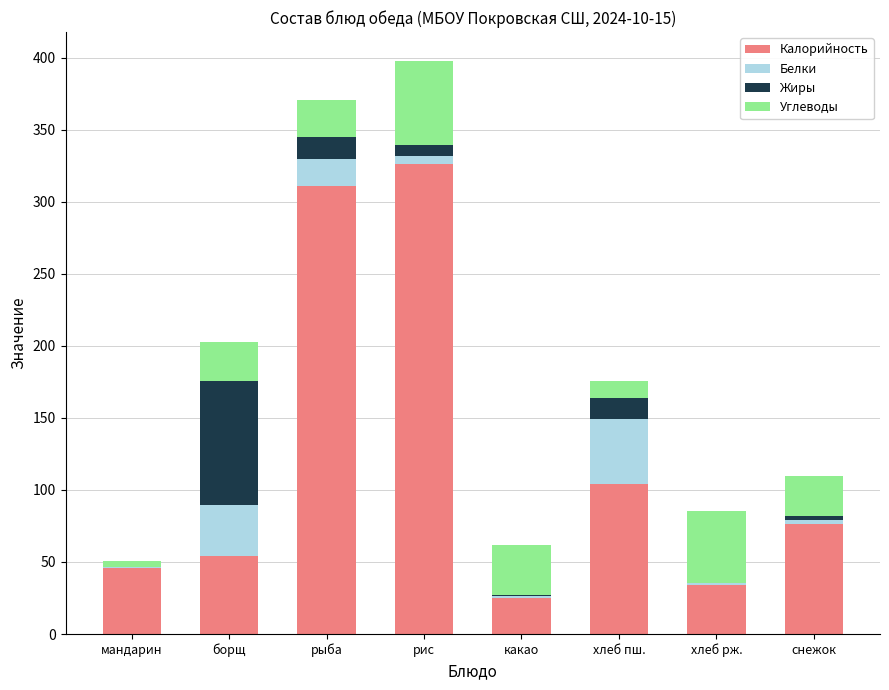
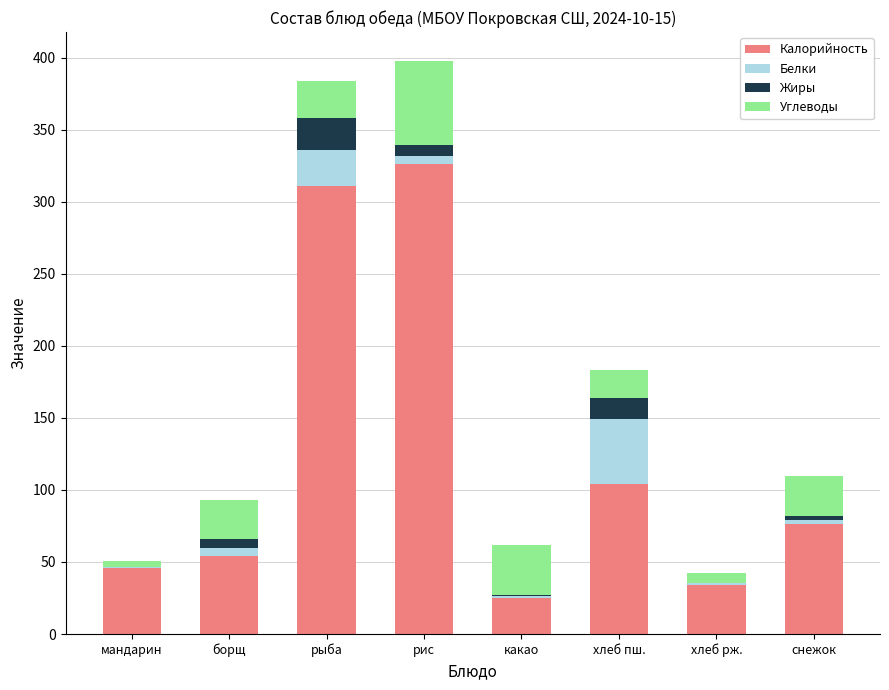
Белки, борщ: 35 -> 5
Жиры, борщ: 86 -> 7
Белки, рыба: 19 -> 25
Жиры, рыба: 15 -> 22
Углеводы, хлеб пш.: 12 -> 20
Углеводы, хлеб рж.: 50 -> 7
